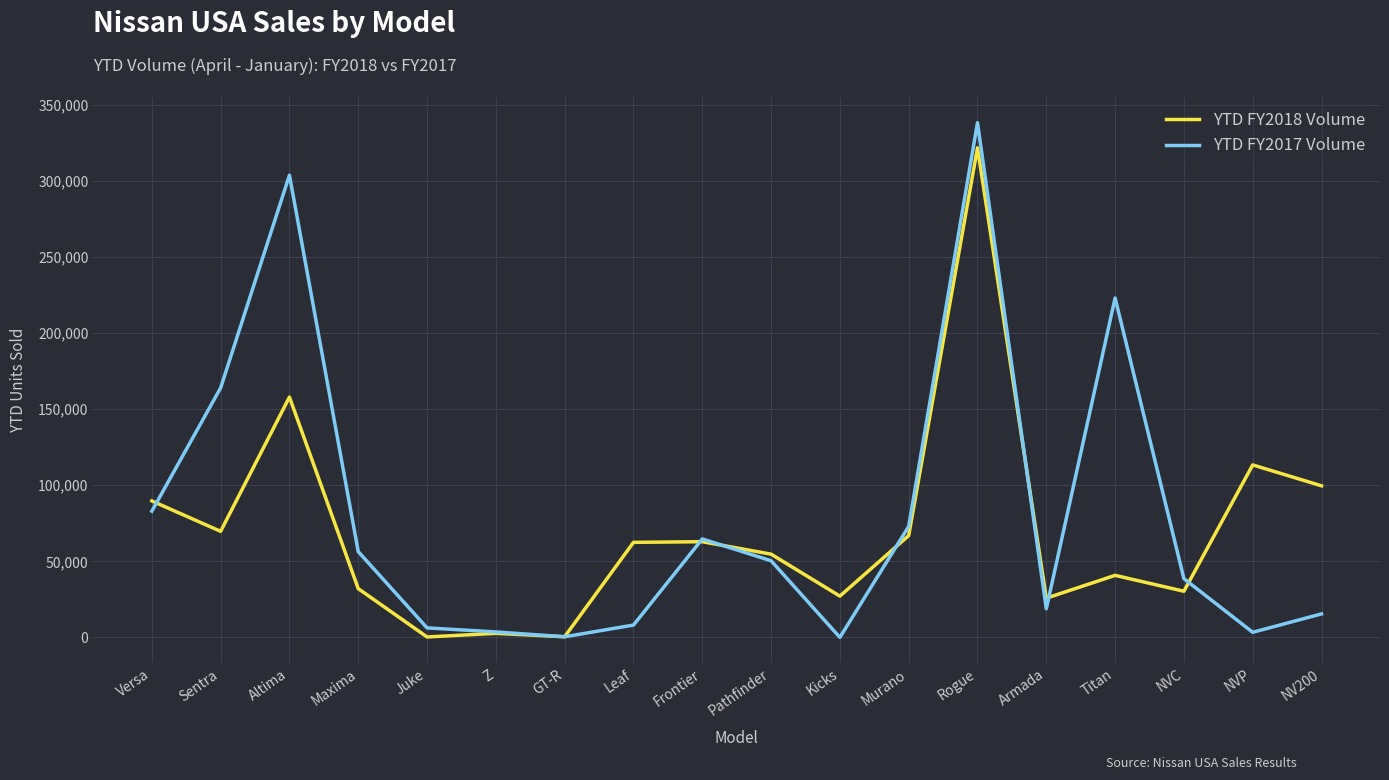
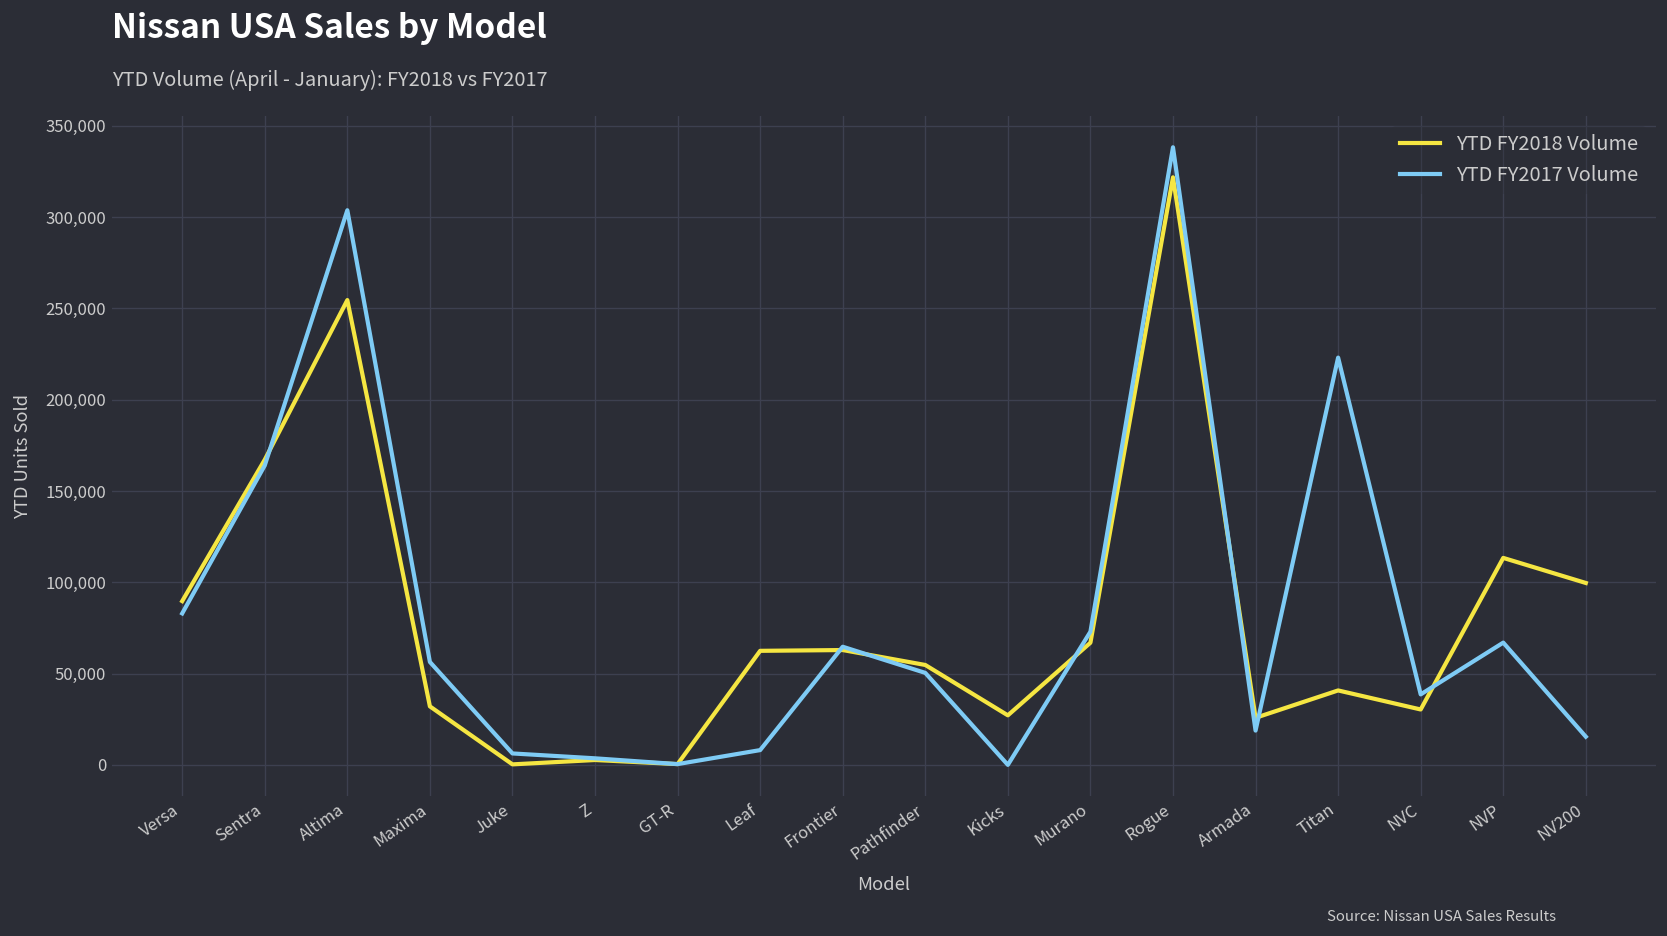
YTD FY2018 Volume, Sentra: 70,000 -> 167,000
YTD FY2018 Volume, Altima: 158,000 -> 255,000
YTD FY2017 Volume, NVP: 3,000 -> 67,000
